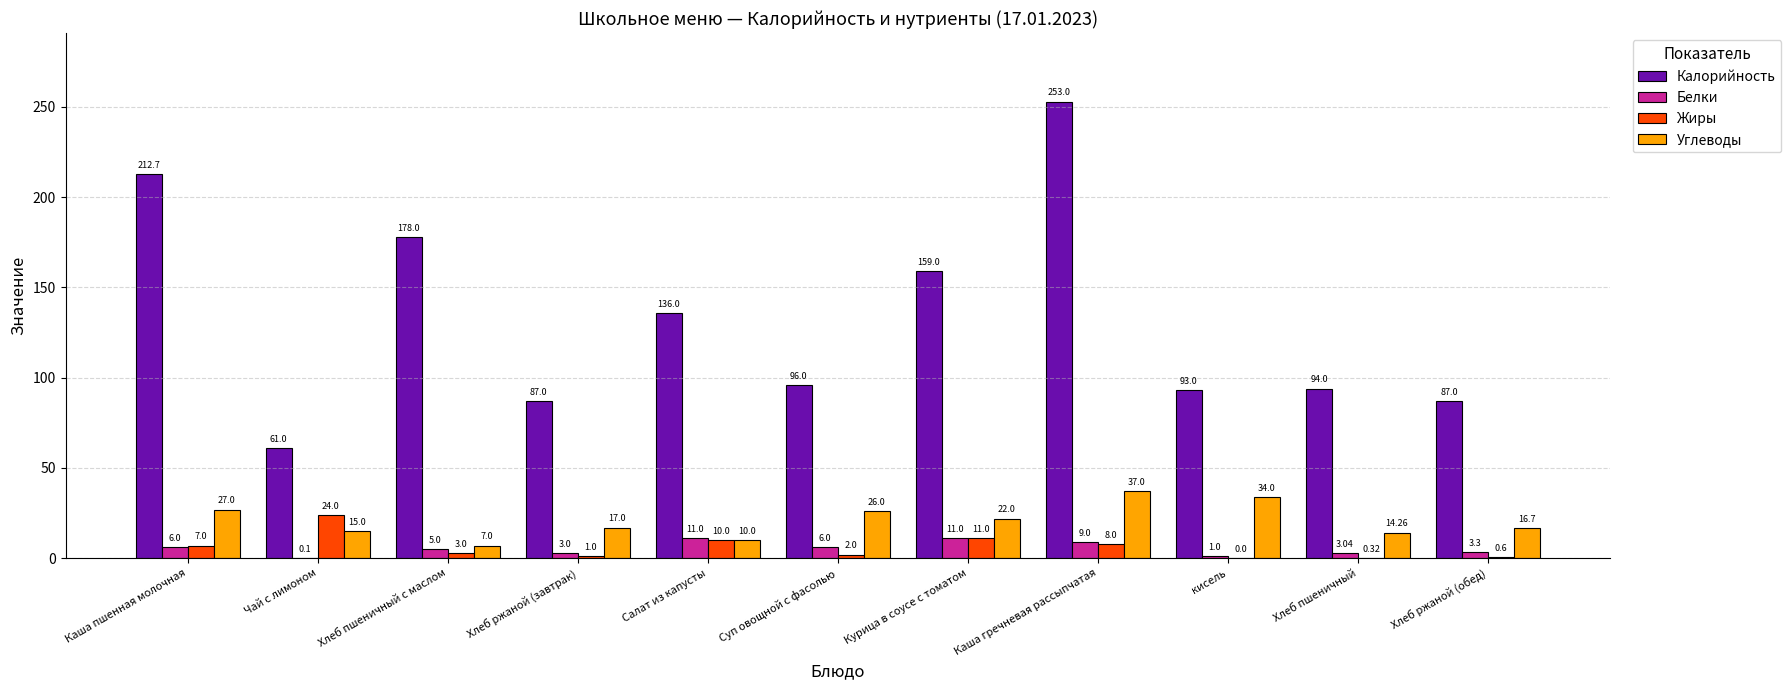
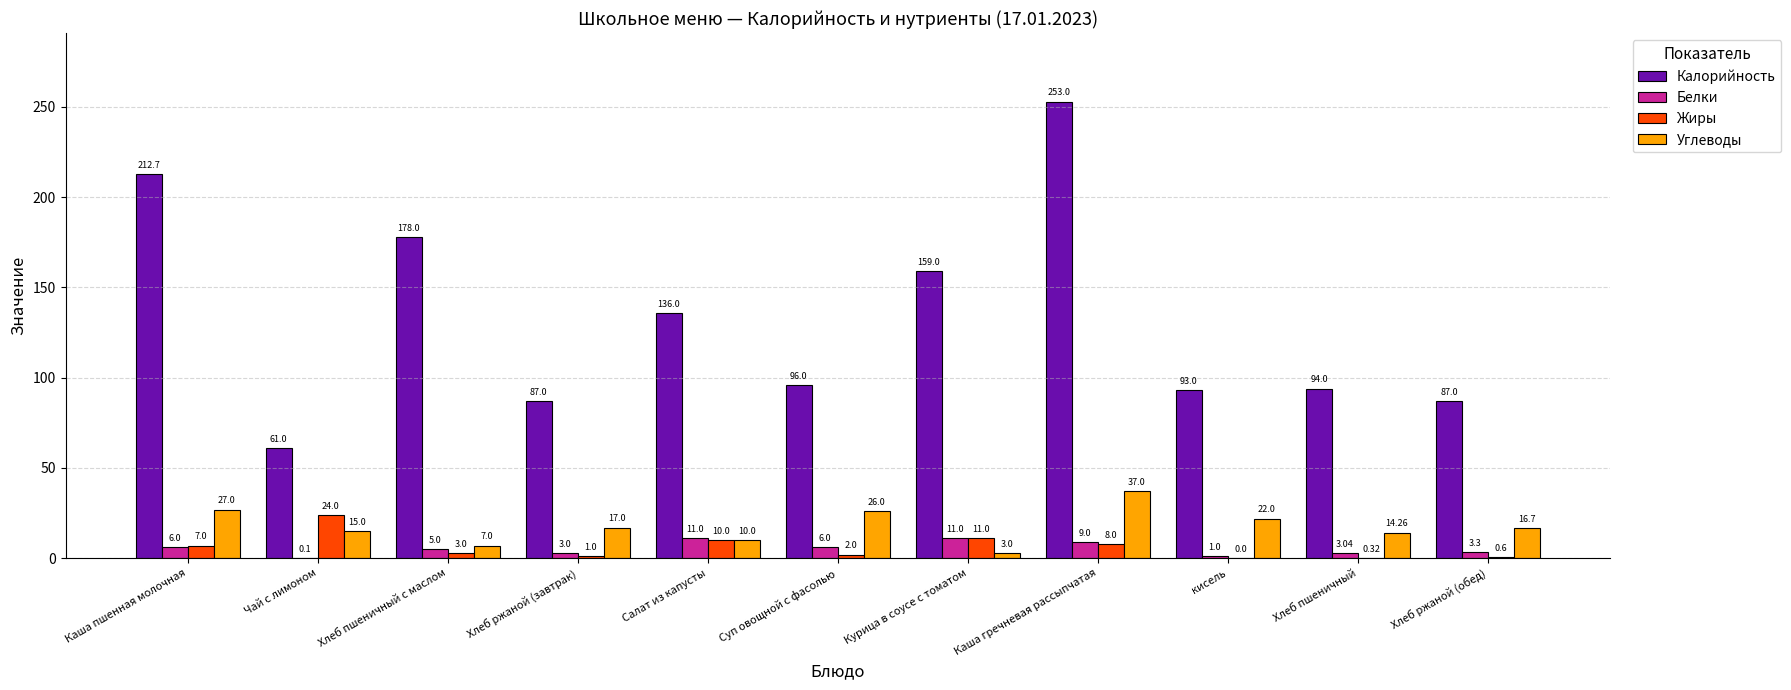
Углеводы, Курица в соусе с томатом: 22.0 -> 3.0
Углеводы, кисель: 34.0 -> 22.0
